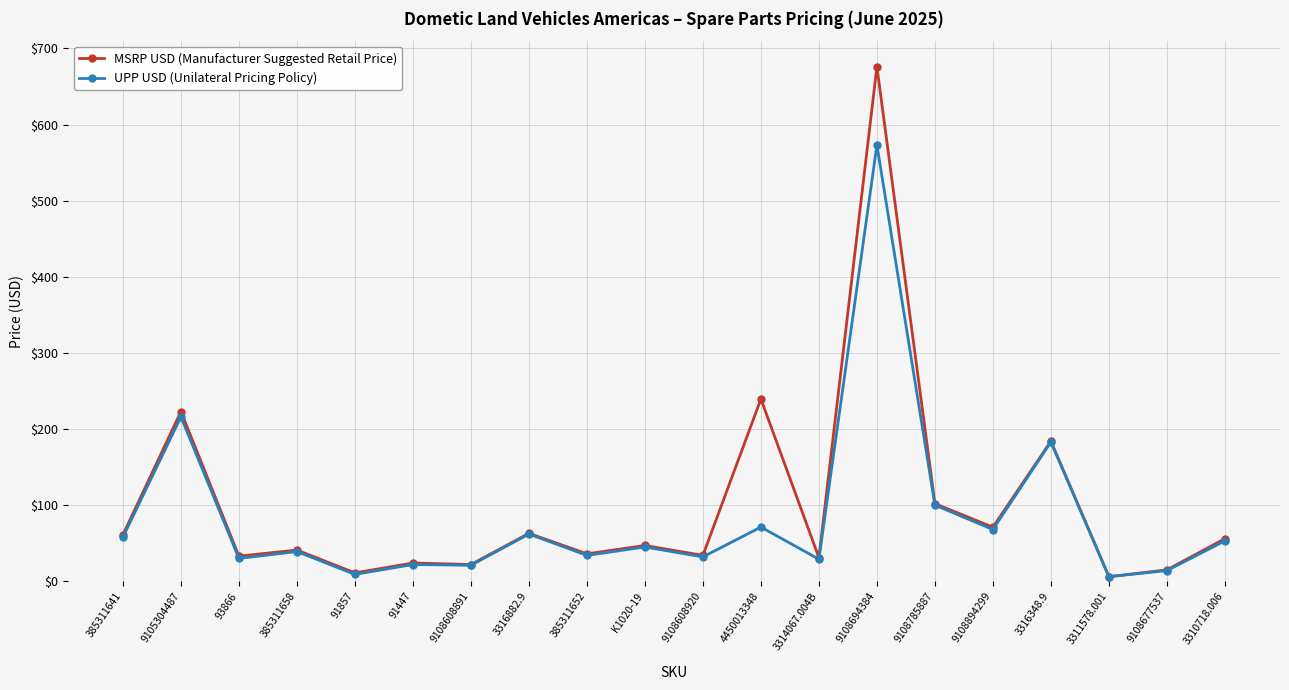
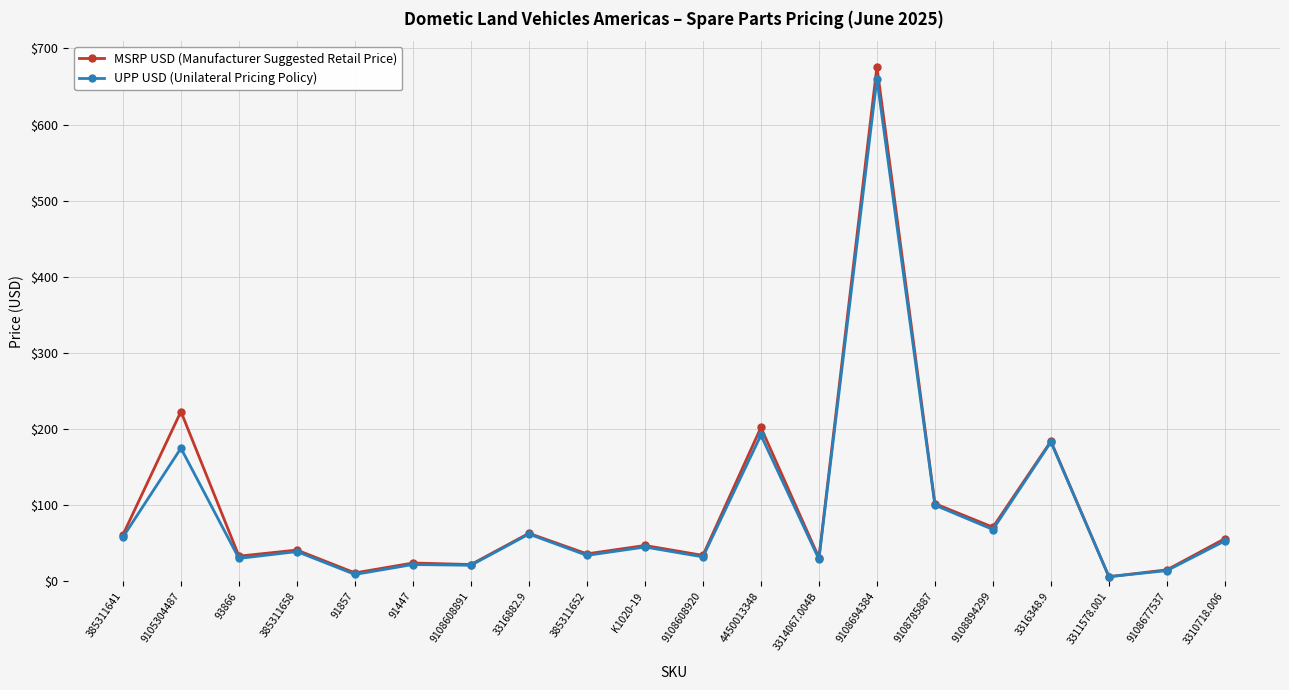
UPP USD (Unilateral Pricing Policy), 9105304487: $220 -> $170
MSRP USD (Manufacturer Suggested Retail Price), 4450013348: $240 -> $200
UPP USD (Unilateral Pricing Policy), 4450013348: $70 -> $190
UPP USD (Unilateral Pricing Policy), 9108694384: $570 -> $660
